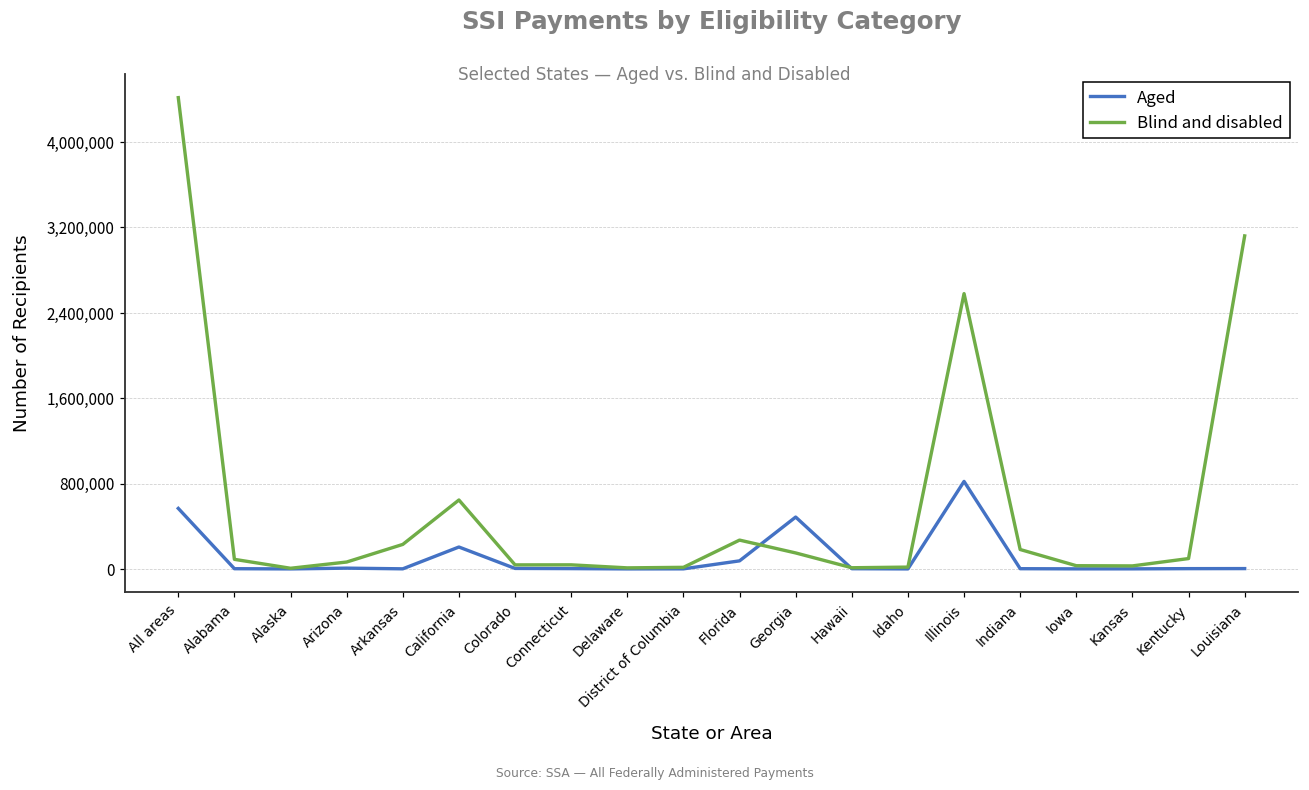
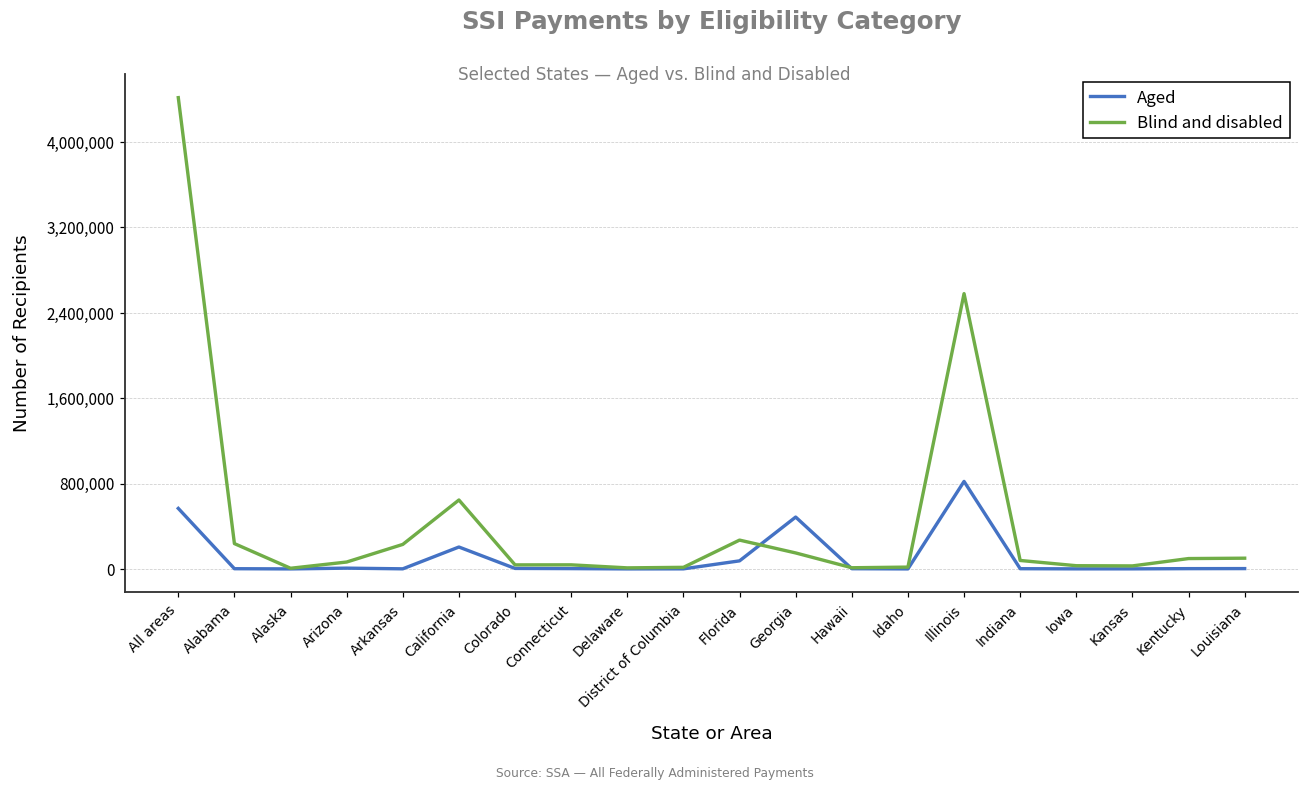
Blind and disabled, Alabama: 100,000 -> 200,000
Blind and disabled, Indiana: 200,000 -> 100,000
Blind and disabled, Louisiana: 3,100,000 -> 100,000
